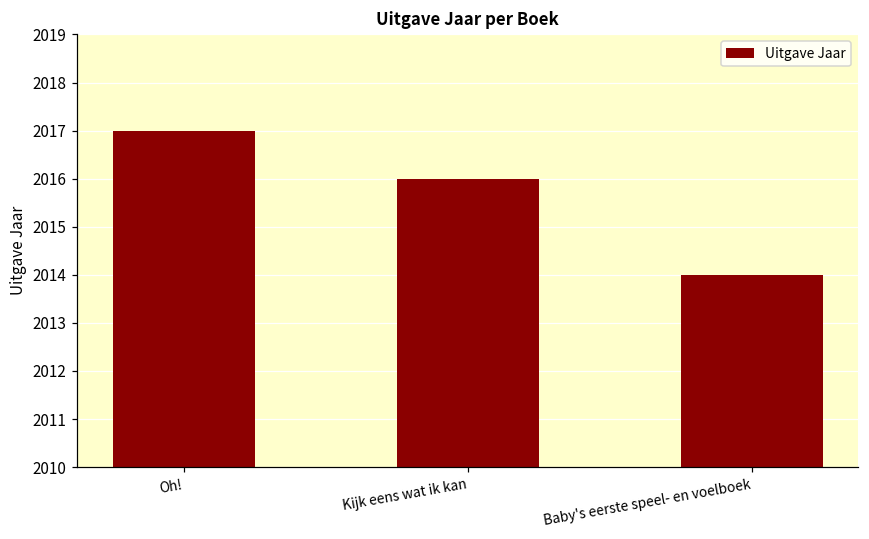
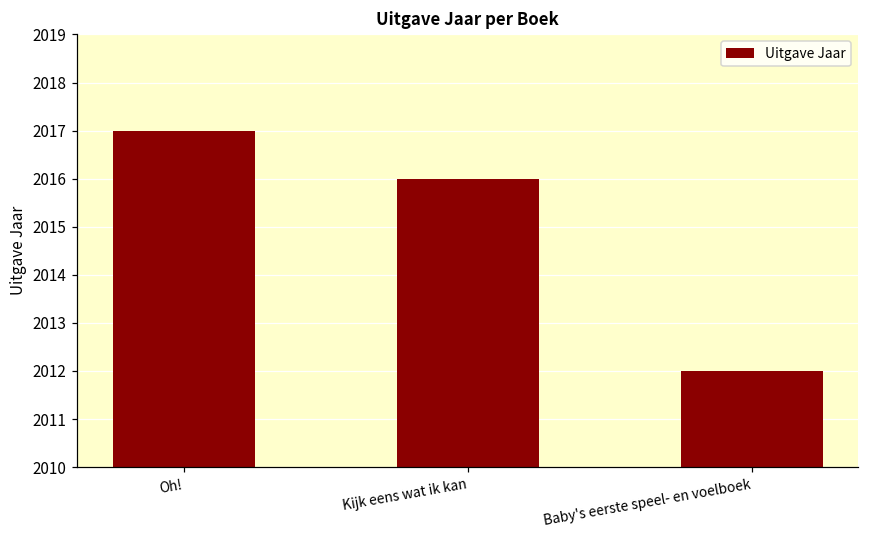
Baby's eerste speel- en voelboek: 2014 -> 2012
